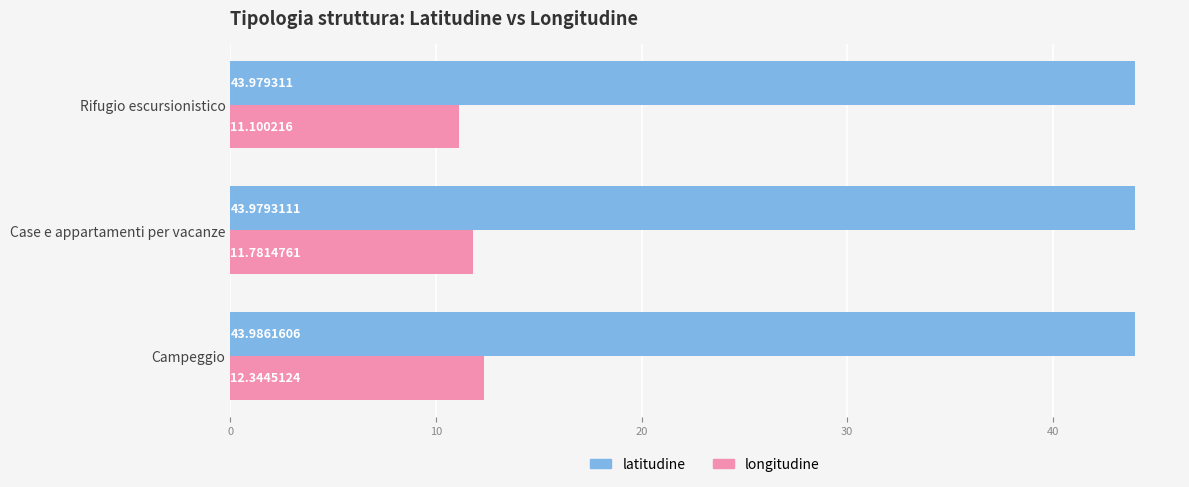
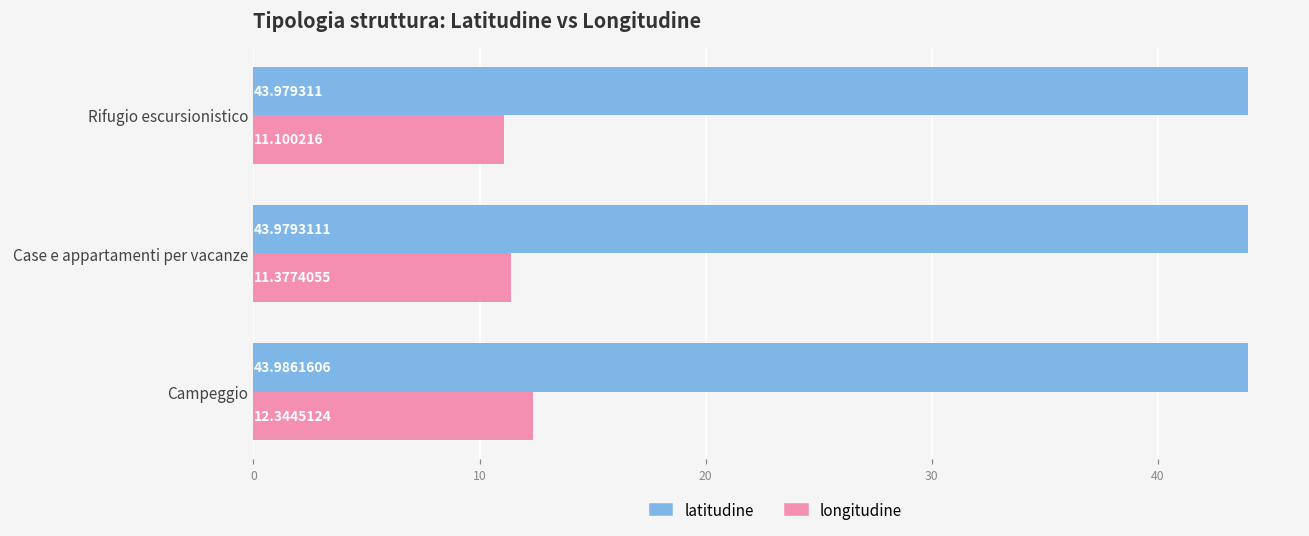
longitudine, Case e appartamenti per vacanze: 11.7814761 -> 11.3774055
